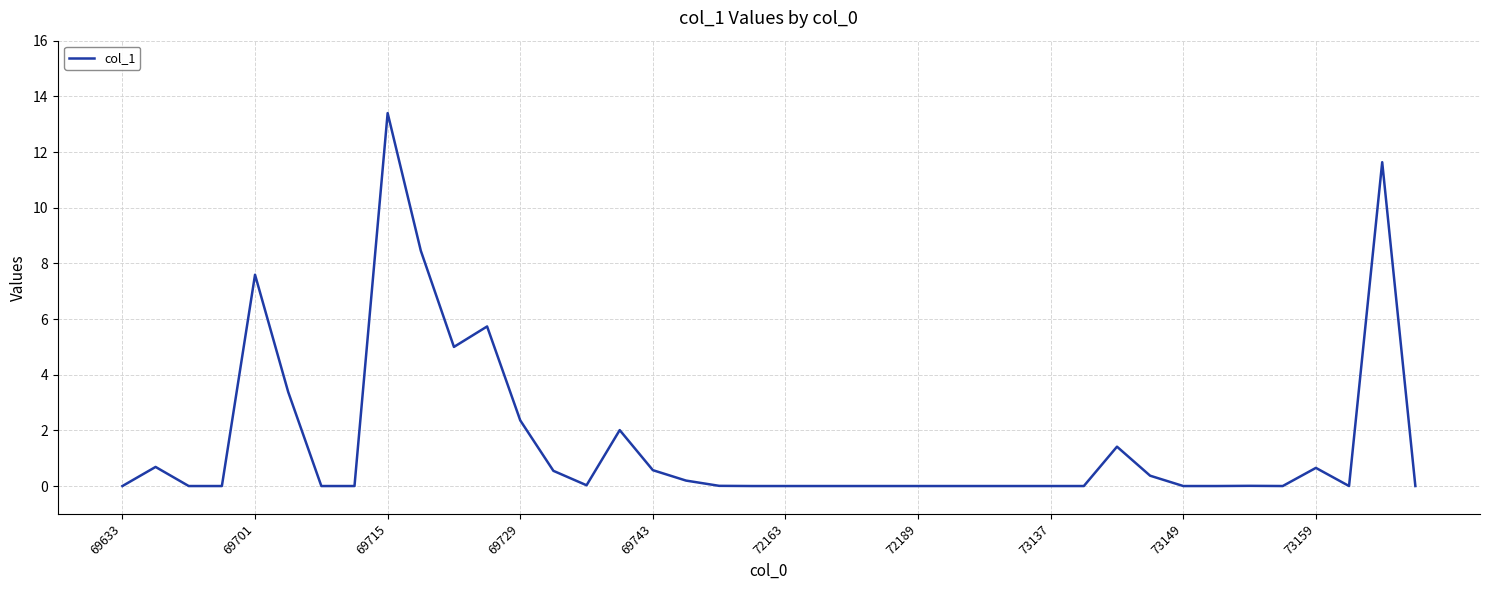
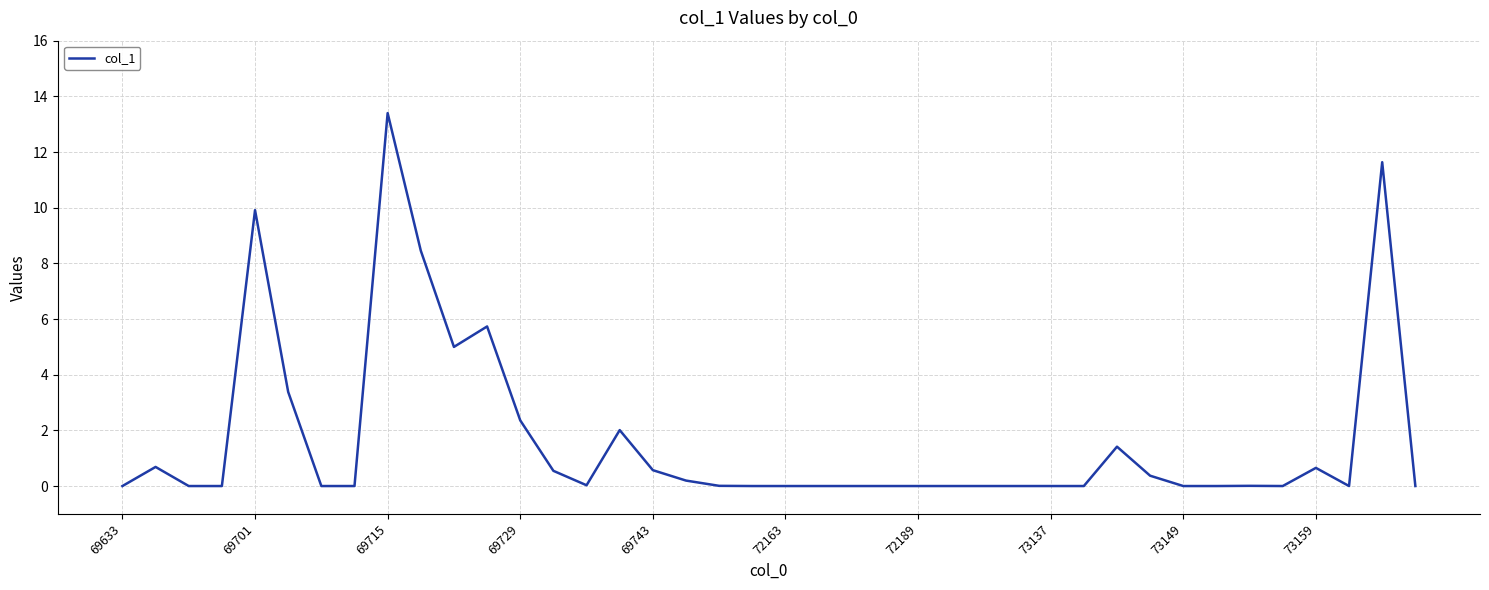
69701: 7.6 -> 9.9
